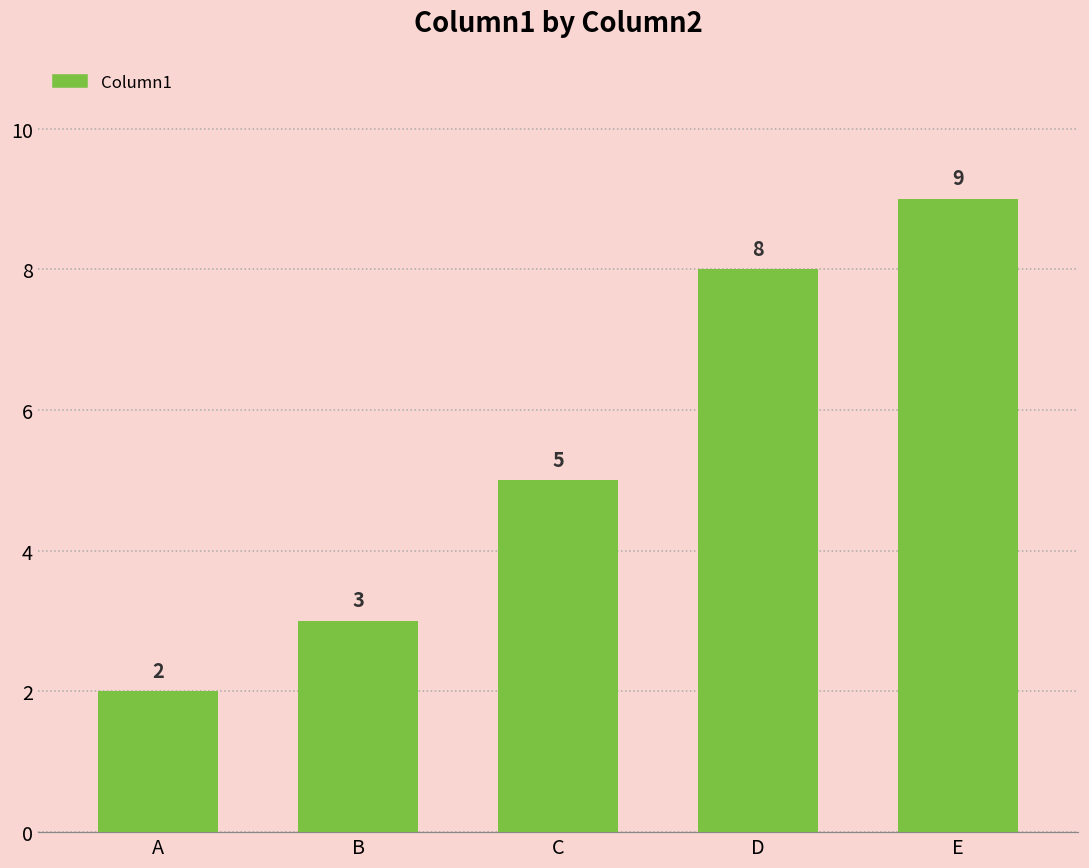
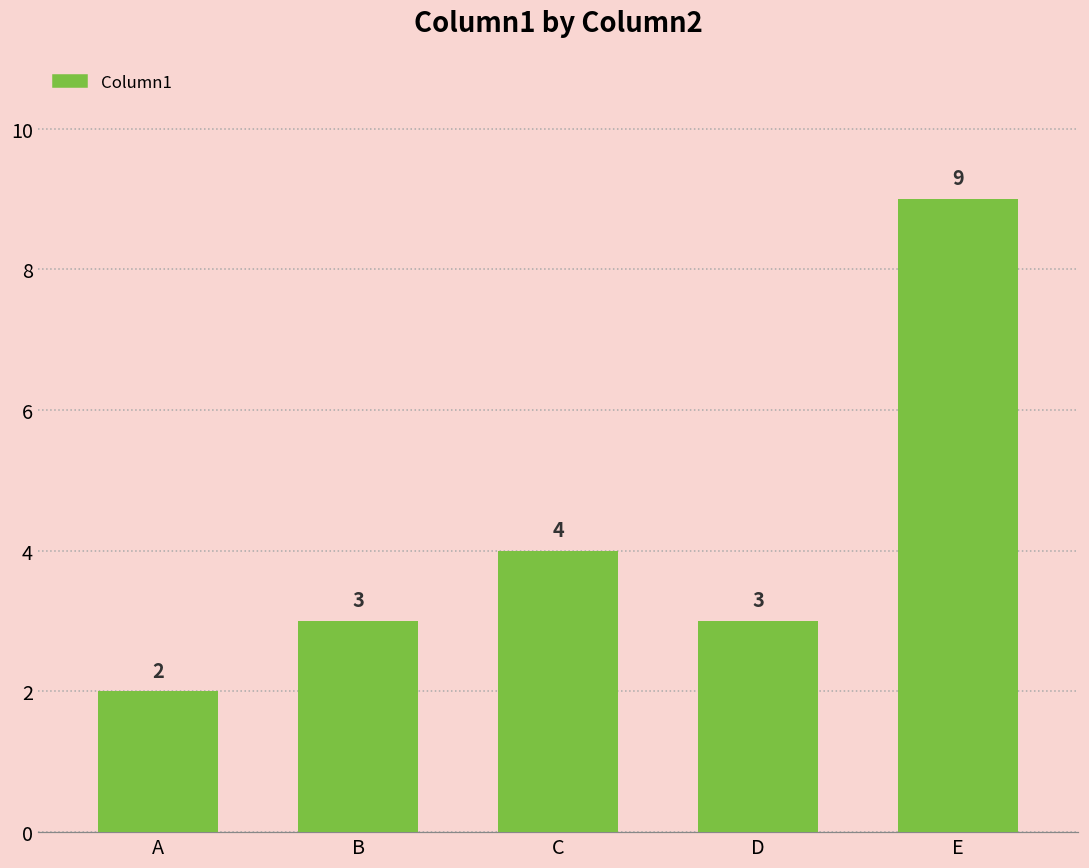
C: 5 -> 4
D: 8 -> 3
